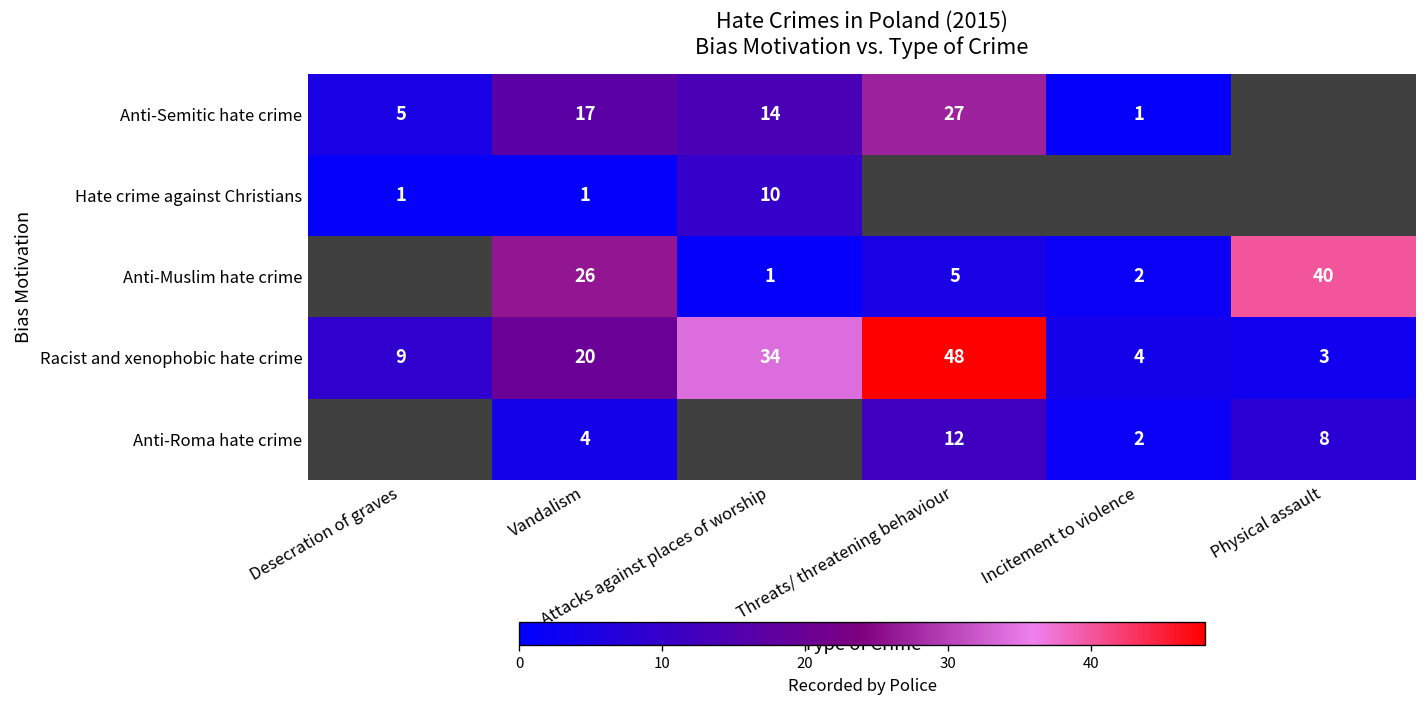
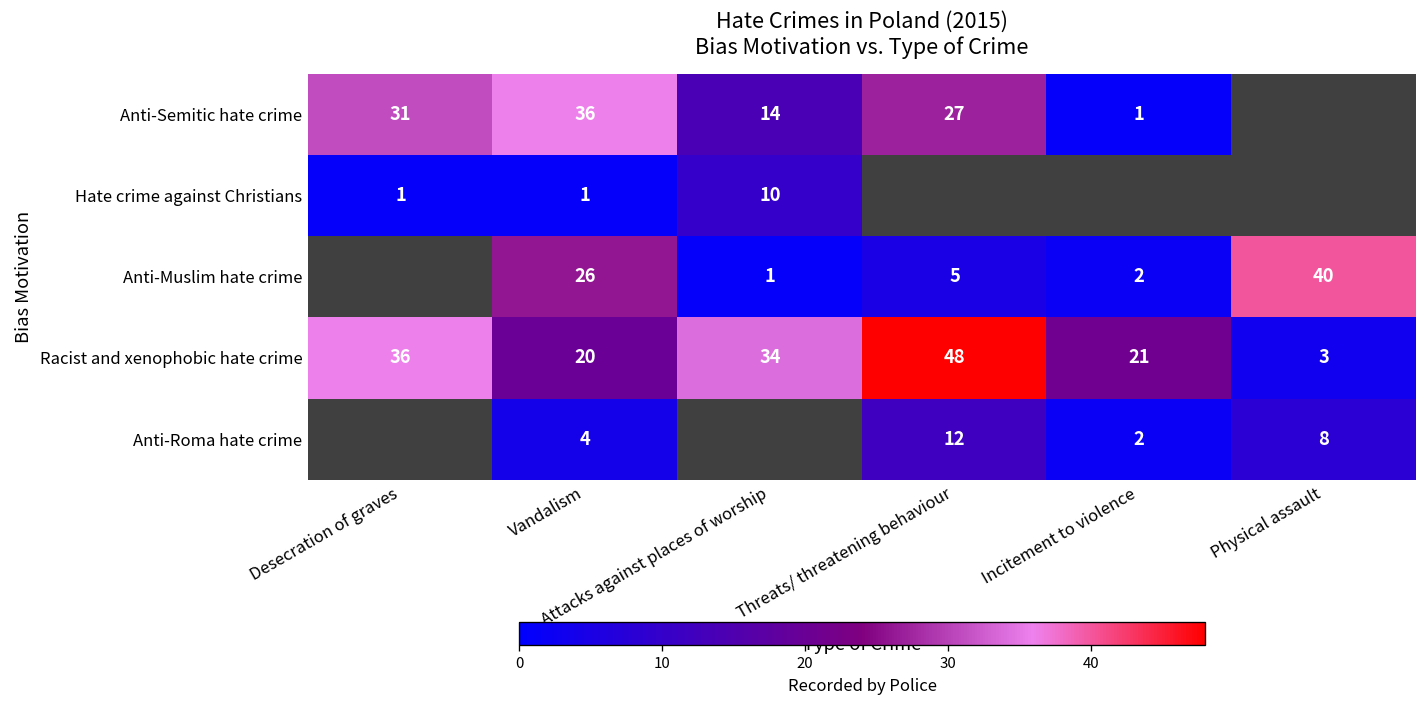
Anti-Semitic hate crime, Desecration of graves: 5 -> 31
Anti-Semitic hate crime, Vandalism: 17 -> 36
Racist and xenophobic hate crime, Desecration of graves: 9 -> 36
Racist and xenophobic hate crime, Incitement to violence: 4 -> 21
